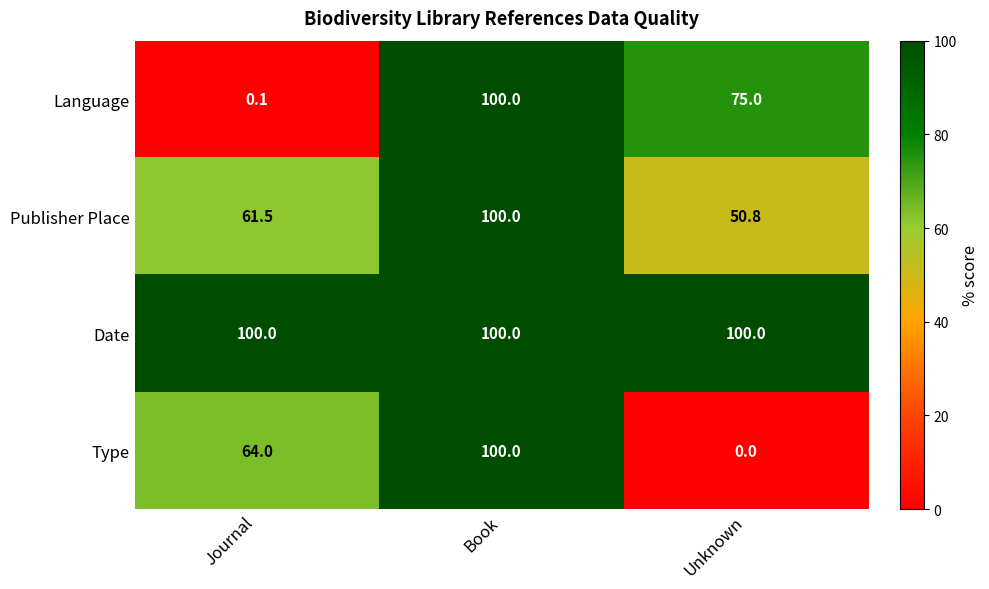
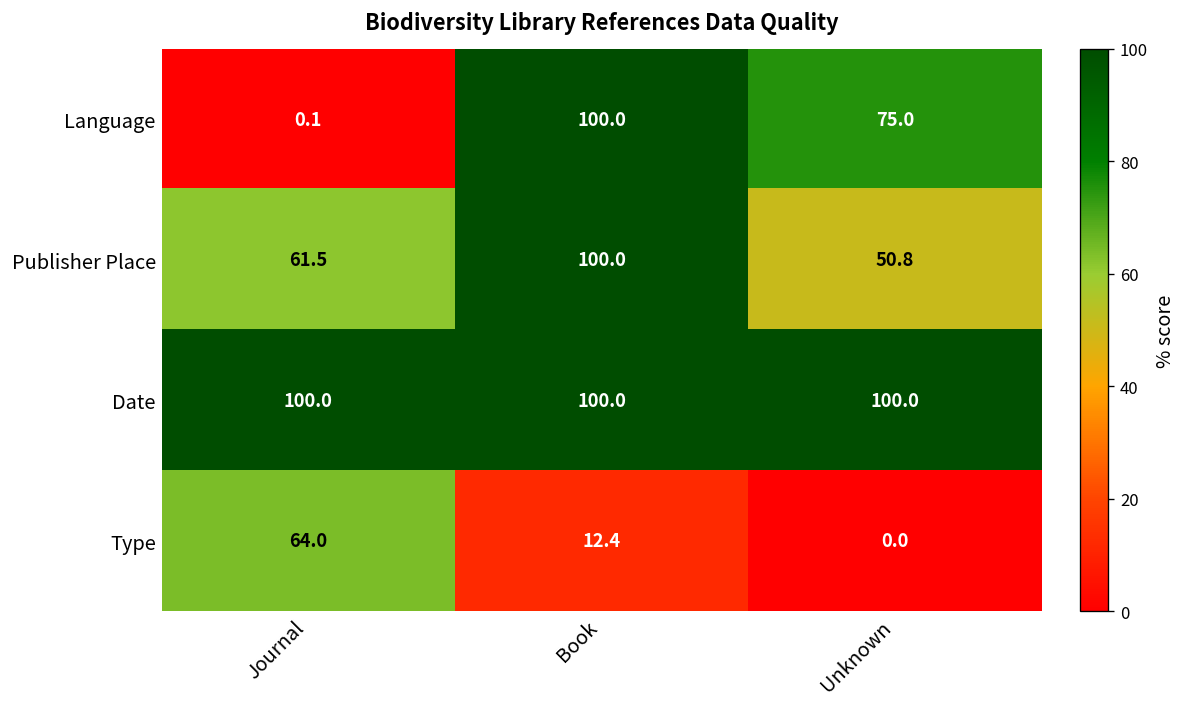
Type, Book: 100.0 -> 12.4
